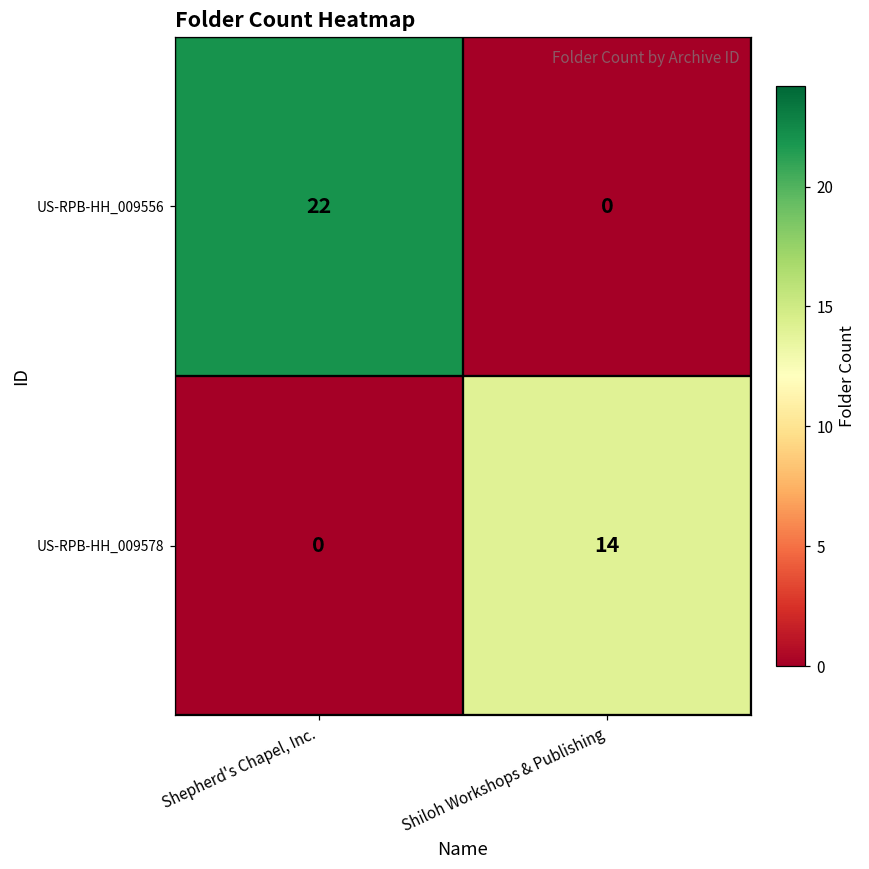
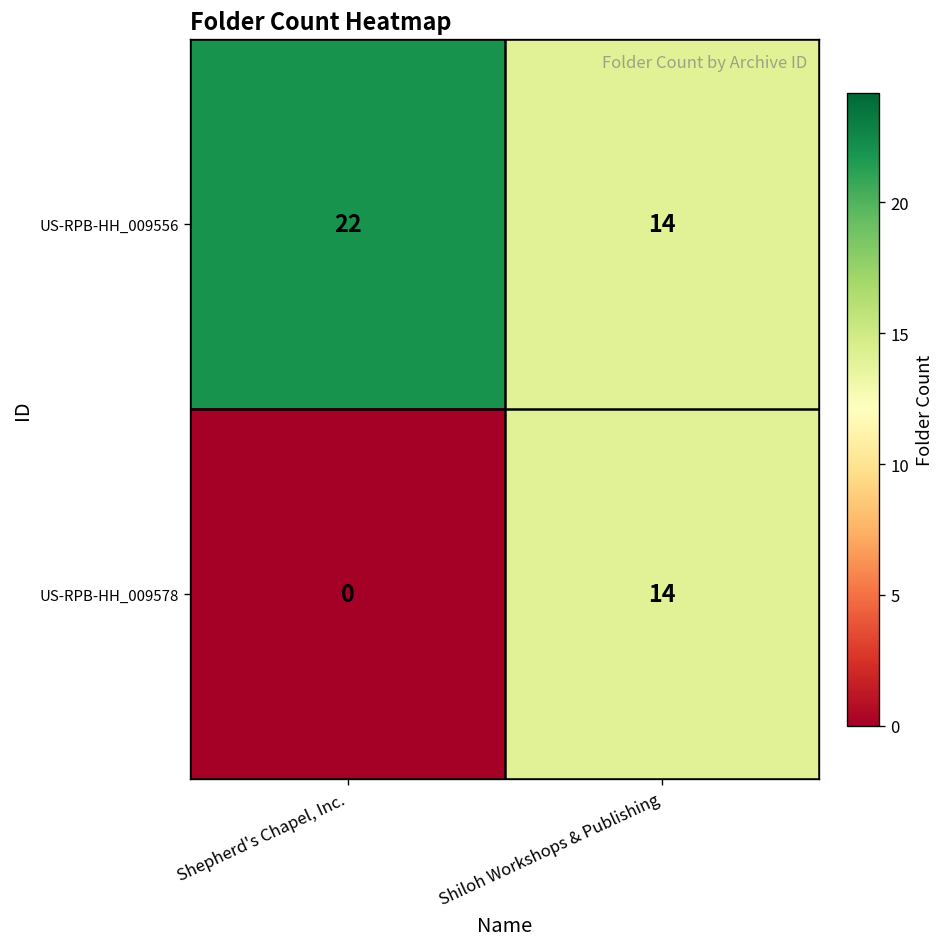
US-RPB-HH_009556, Shiloh Workshops & Publishing: 0 -> 14
